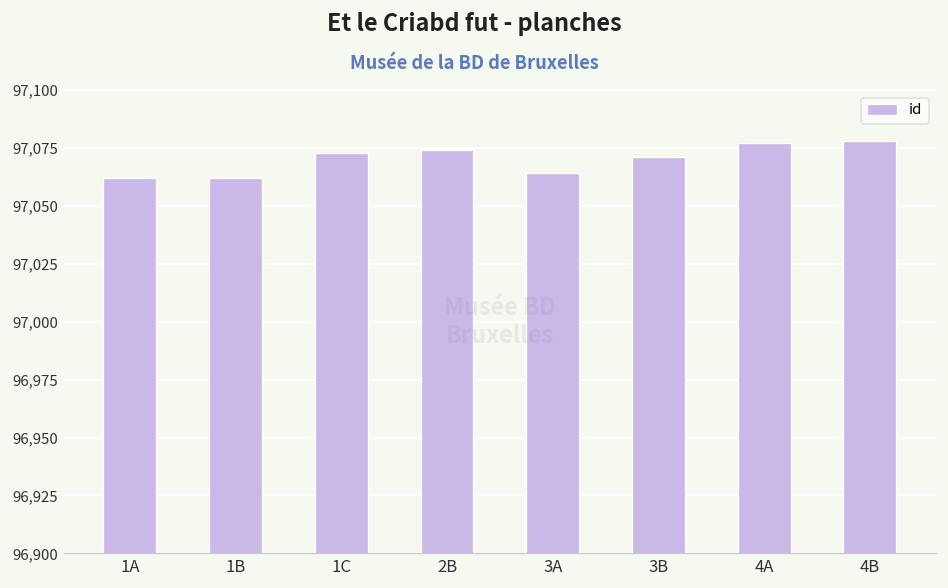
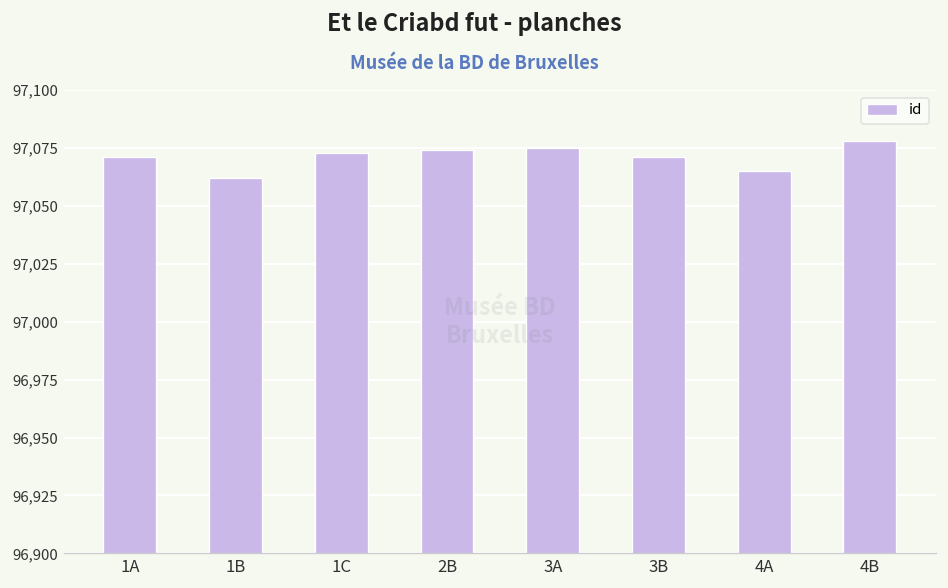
1A: 97,062 -> 97,071
3A: 97,064 -> 97,075
4A: 97,077 -> 97,065
